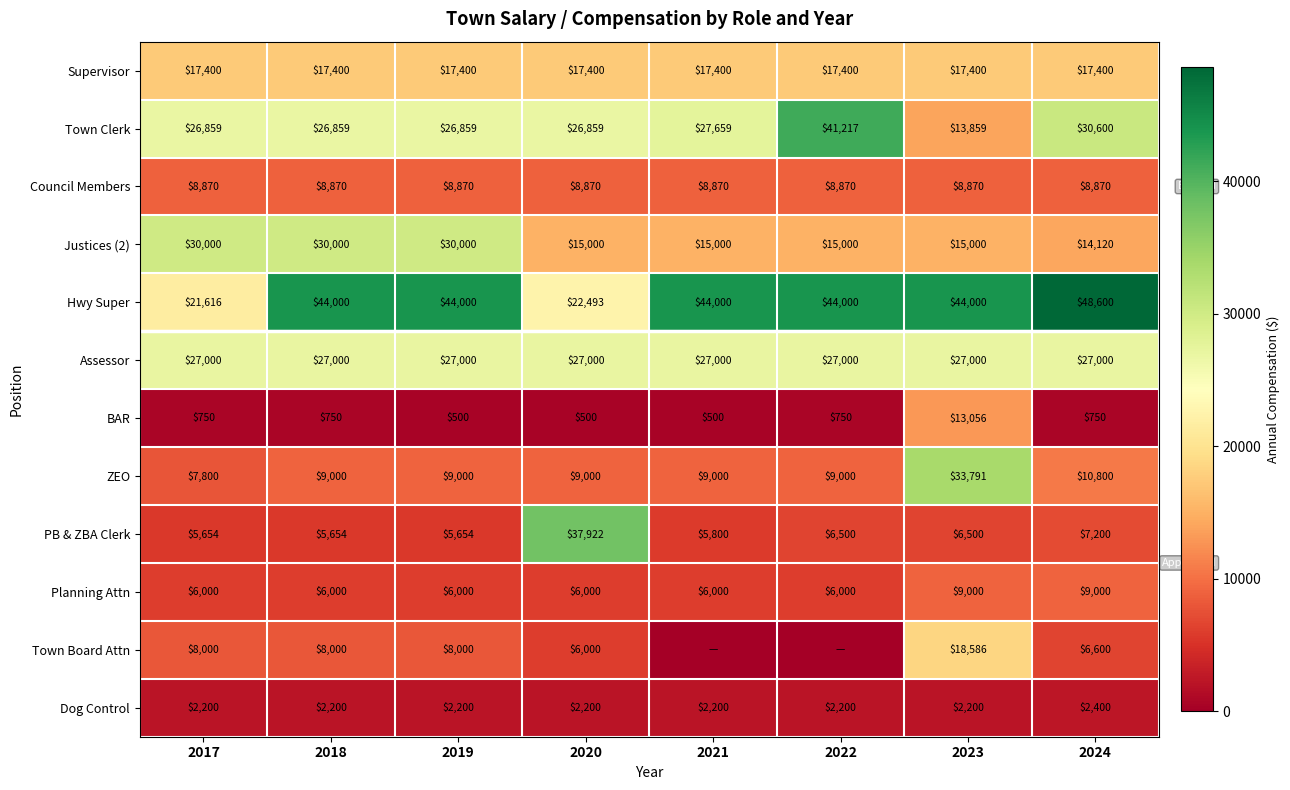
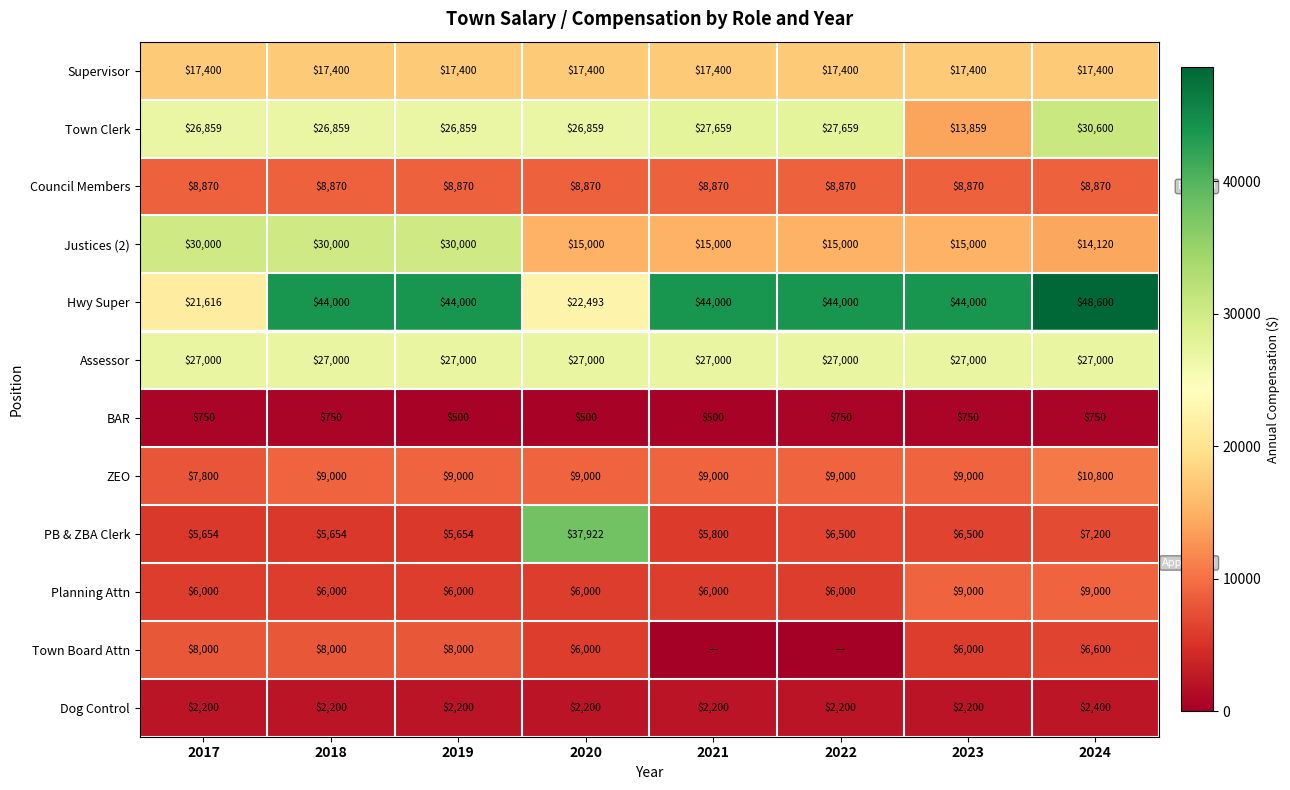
Town Clerk, 2022: $41,217 -> $27,659
BAR, 2023: $13,056 -> $750
ZEO, 2023: $33,791 -> $9,000
Town Board Attn, 2023: $18,586 -> $6,000
